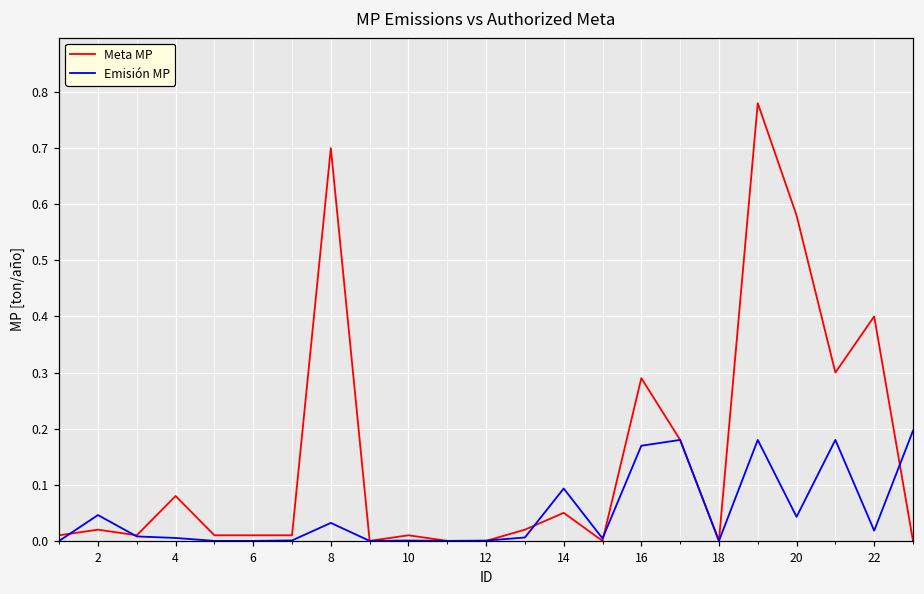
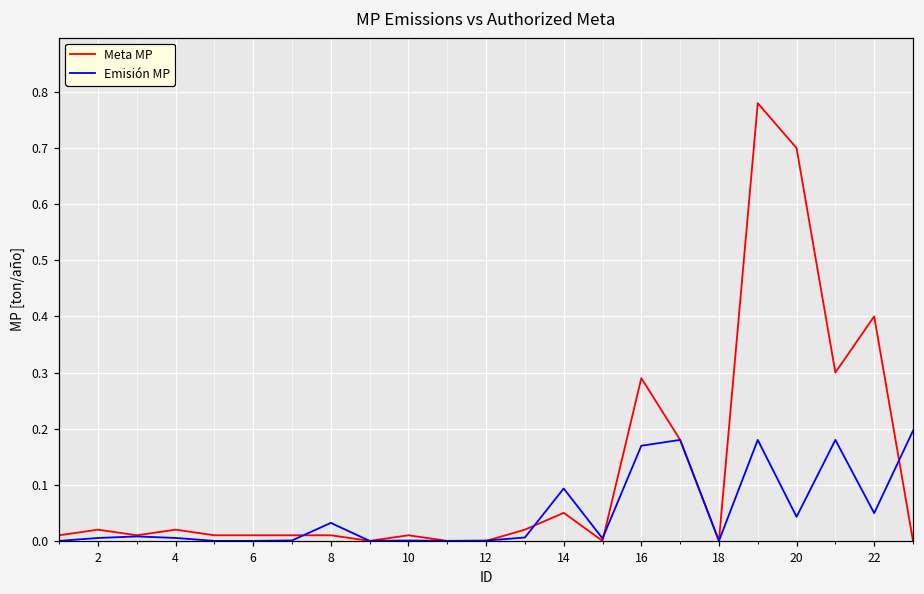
Emisión MP, 2: 0.05 -> 0.01
Meta MP, 4: 0.08 -> 0.02
Meta MP, 8: 0.70 -> 0.01
Meta MP, 20: 0.58 -> 0.70
Emisión MP, 22: 0.02 -> 0.05
